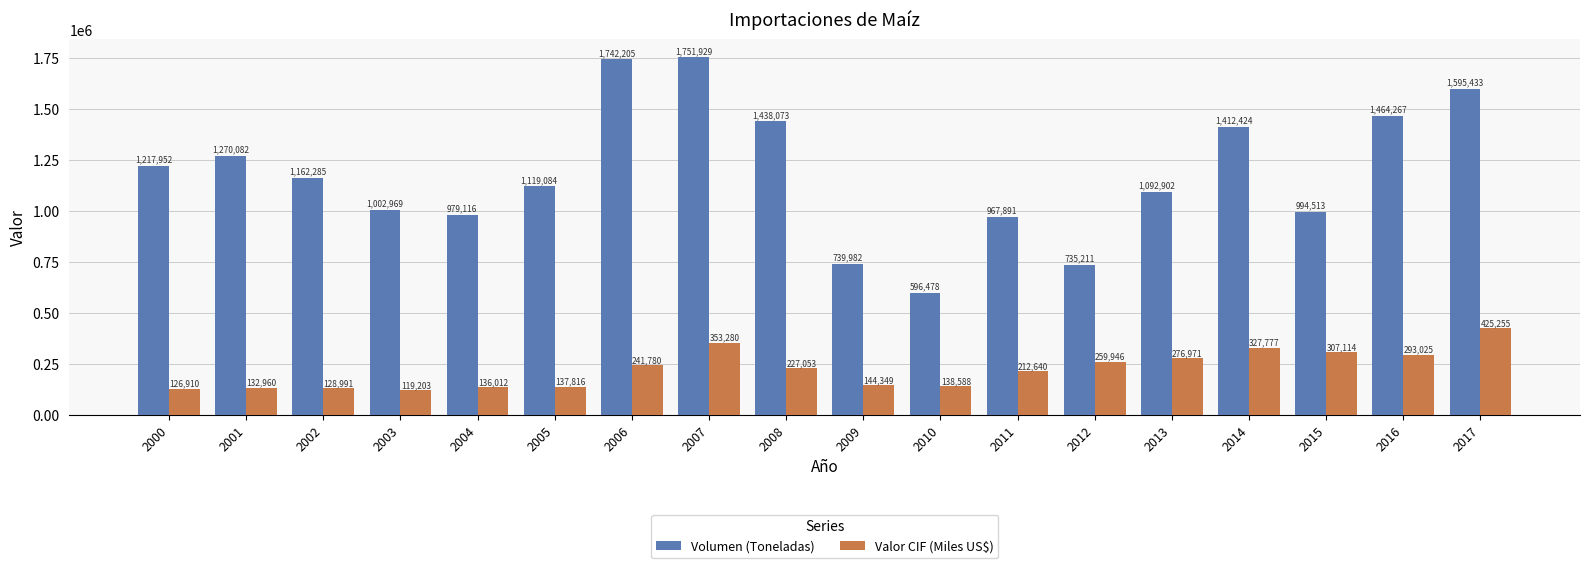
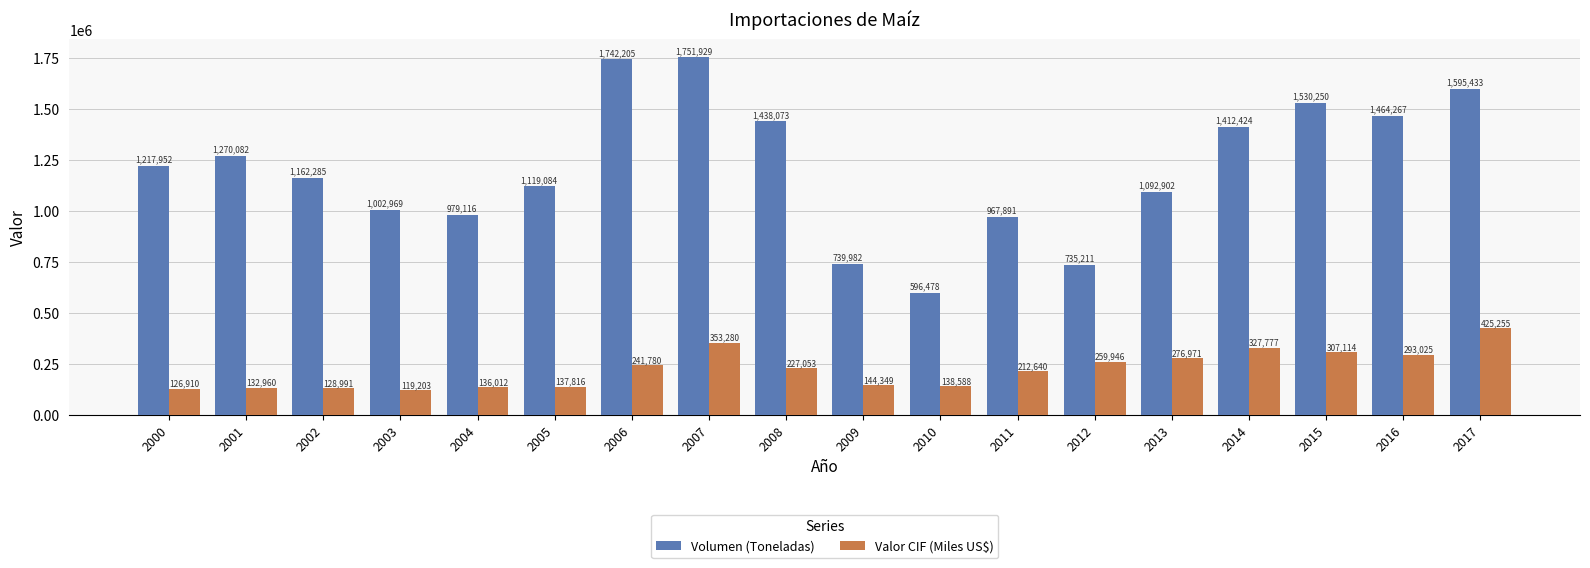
Volumen (Toneladas), 2015: 994,513 -> 1,530,250
